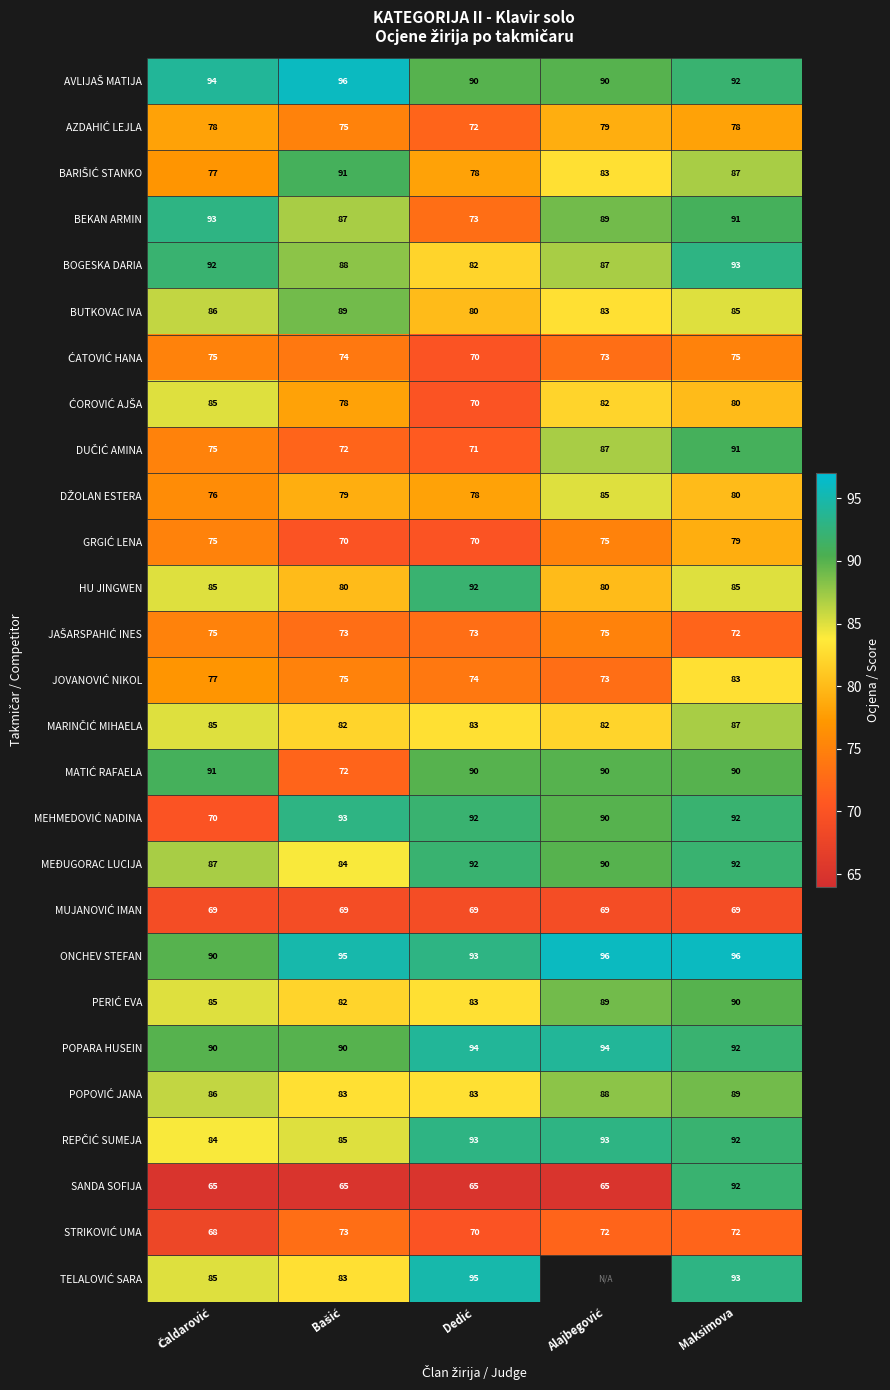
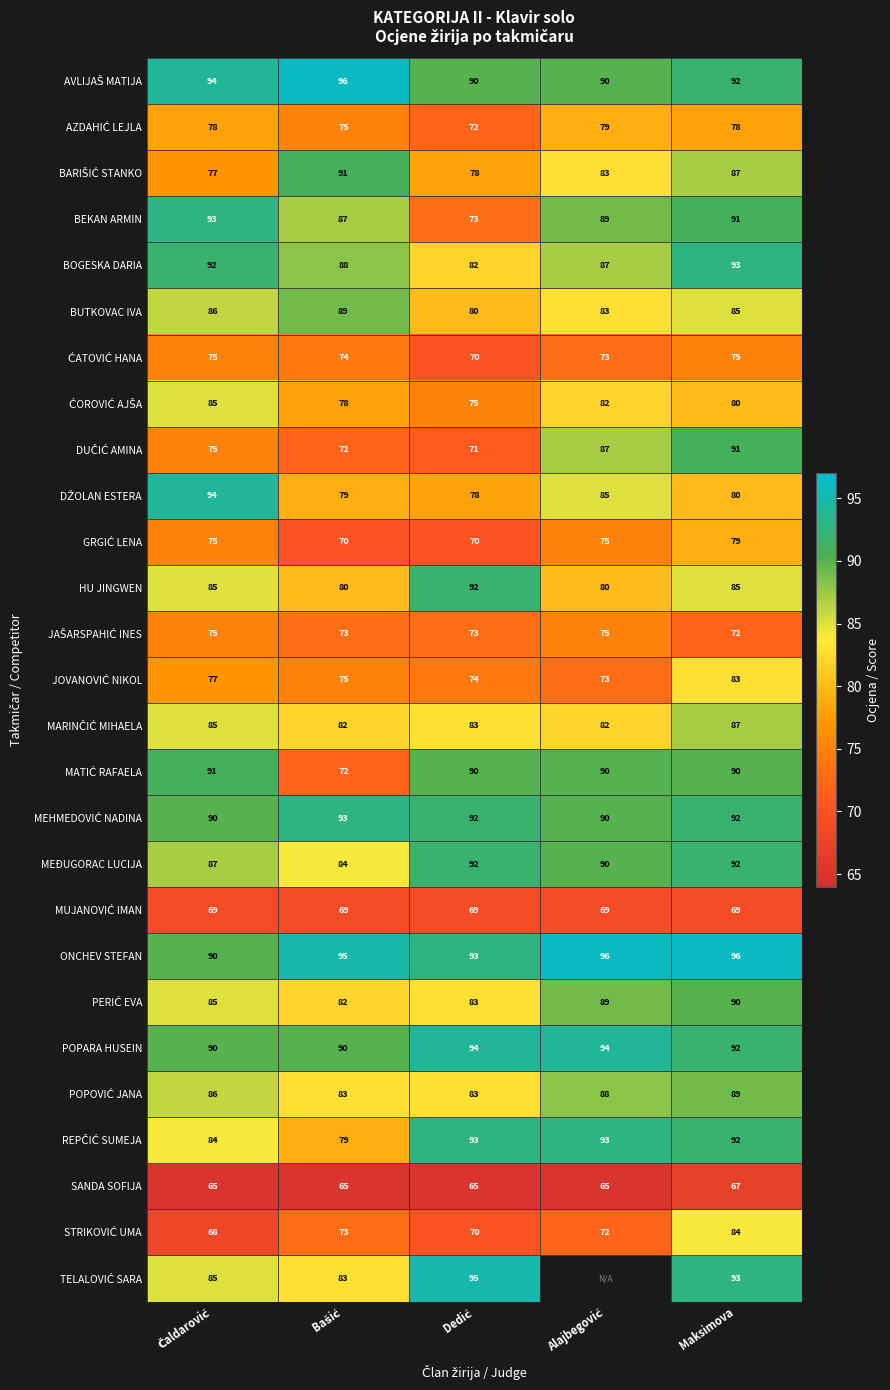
ĆOROVIĆ AJŠA, Dedić: 70 -> 75
DŽOLAN ESTERA, Čaldarović: 76 -> 94
MEHMEDOVIĆ NADINA, Čaldarović: 70 -> 90
REPČIĆ SUMEJA, Bašić: 85 -> 79
SANDA SOFIJA, Maksimova: 92 -> 67
STRIKOVIĆ UMA, Maksimova: 72 -> 84
